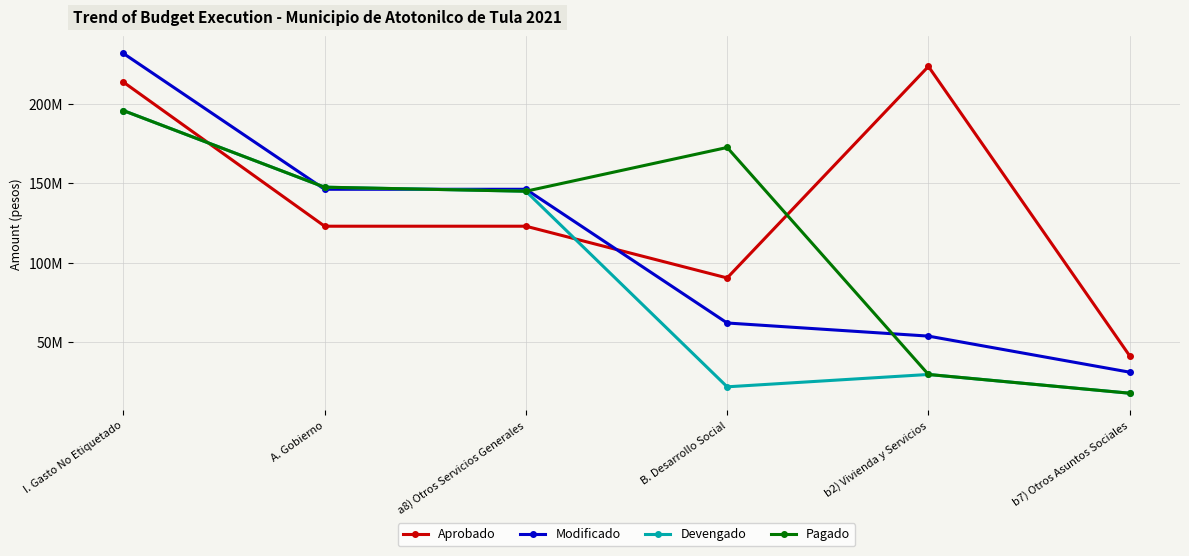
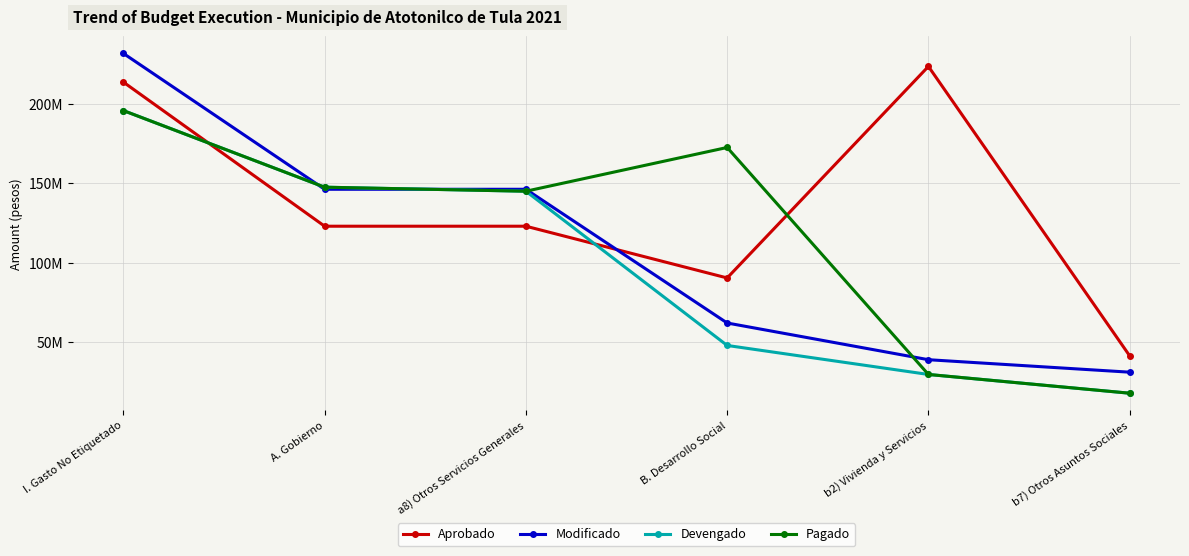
Devengado, B. Desarrollo Social: 22000000 -> 48000000
Modificado, b2) Vivienda y Servicios: 54000000 -> 39000000
